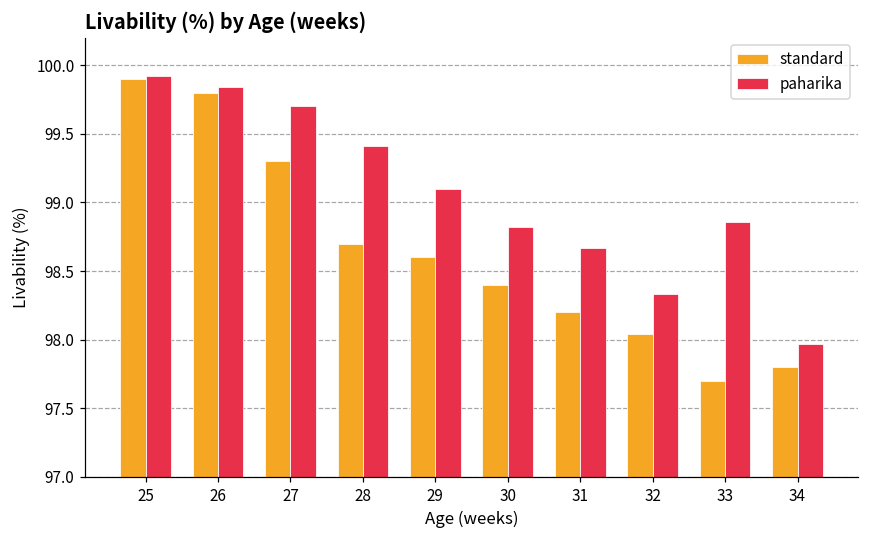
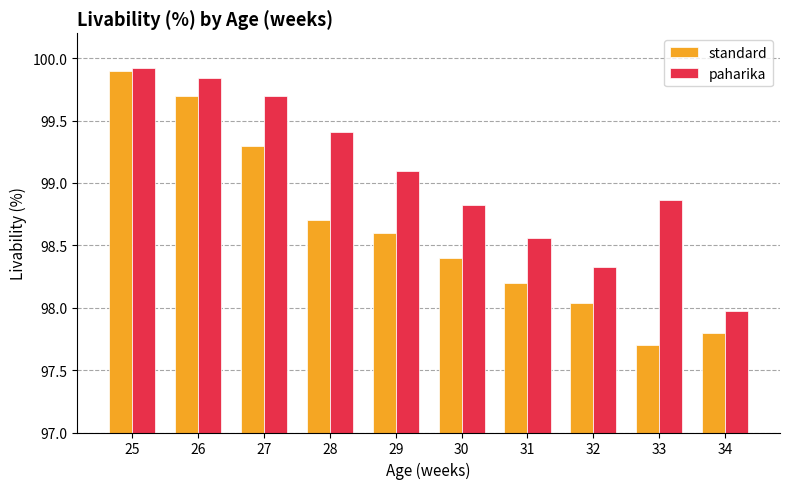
standard, 26: 99.8 -> 99.7
paharika, 31: 98.67 -> 98.56
